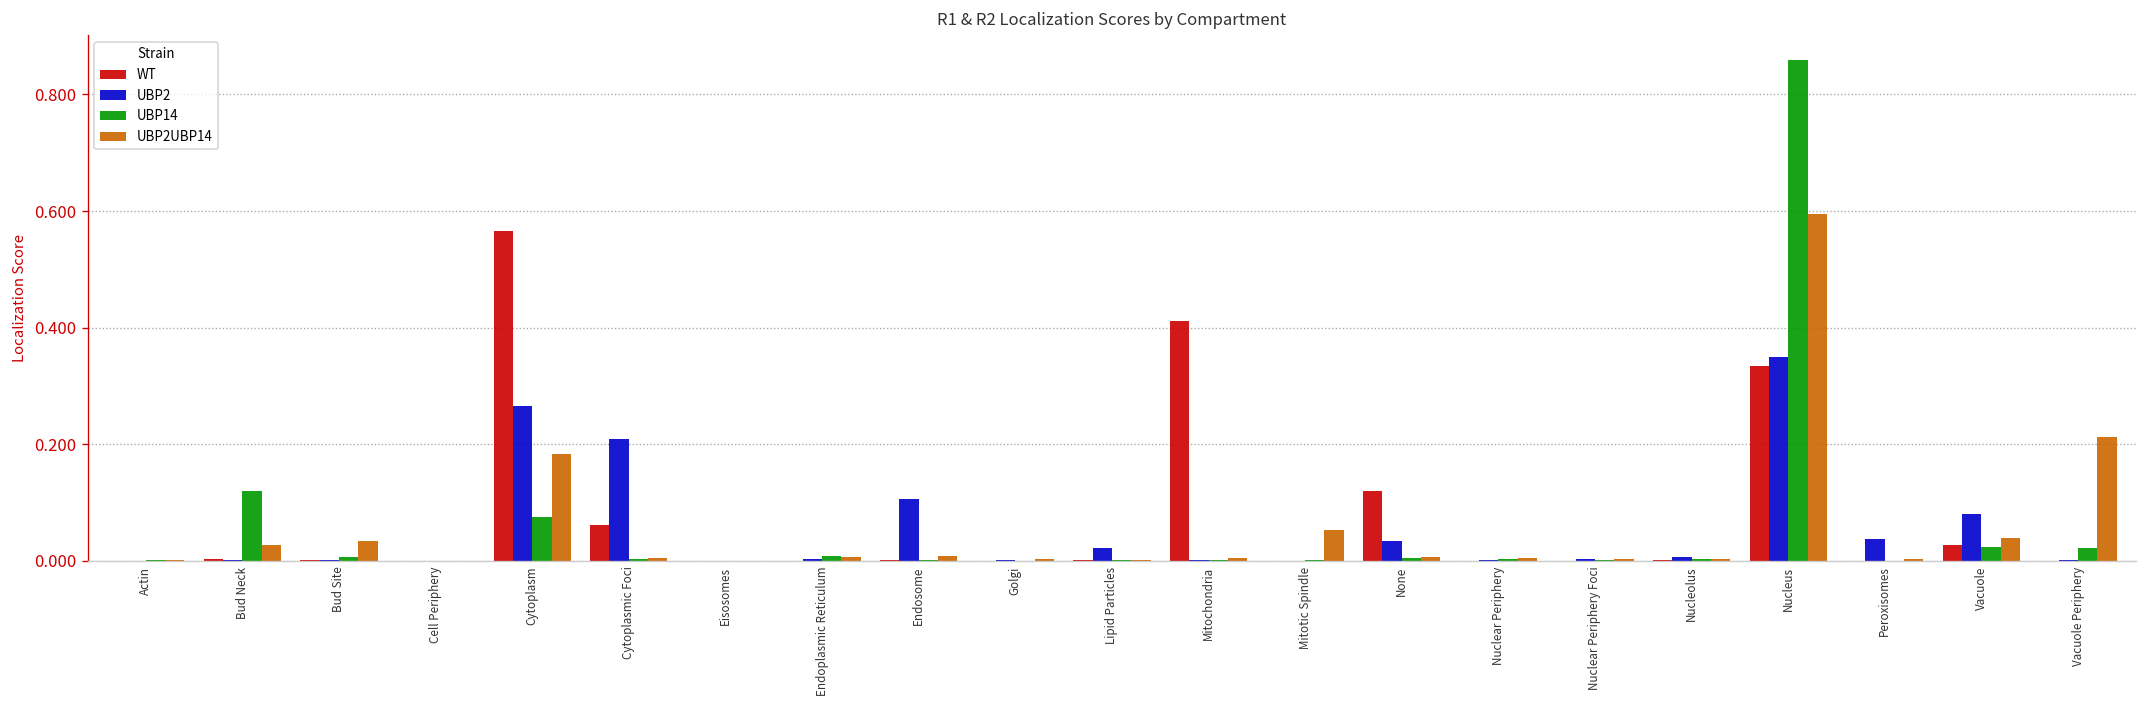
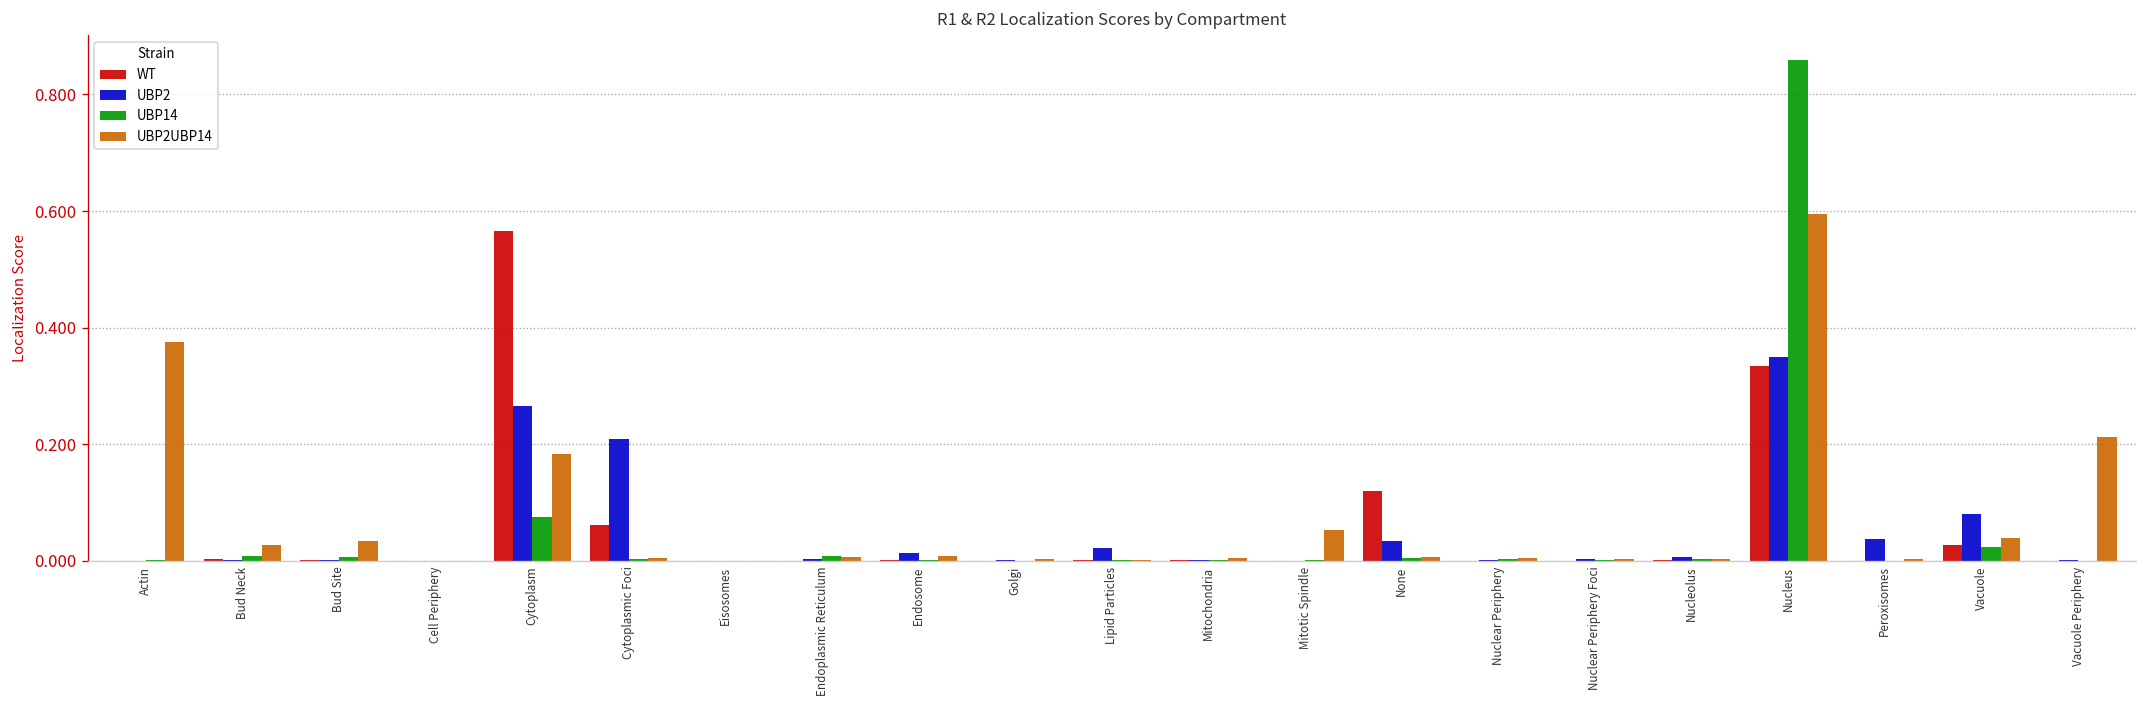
UBP2UBP14, Actin: 0.00 -> 0.38
UBP14, Bud Neck: 0.12 -> 0.01
UBP2, Endosome: 0.11 -> 0.01
WT, Mitochondria: 0.41 -> 0.00
UBP14, Vacuole Periphery: 0.02 -> 0.00
